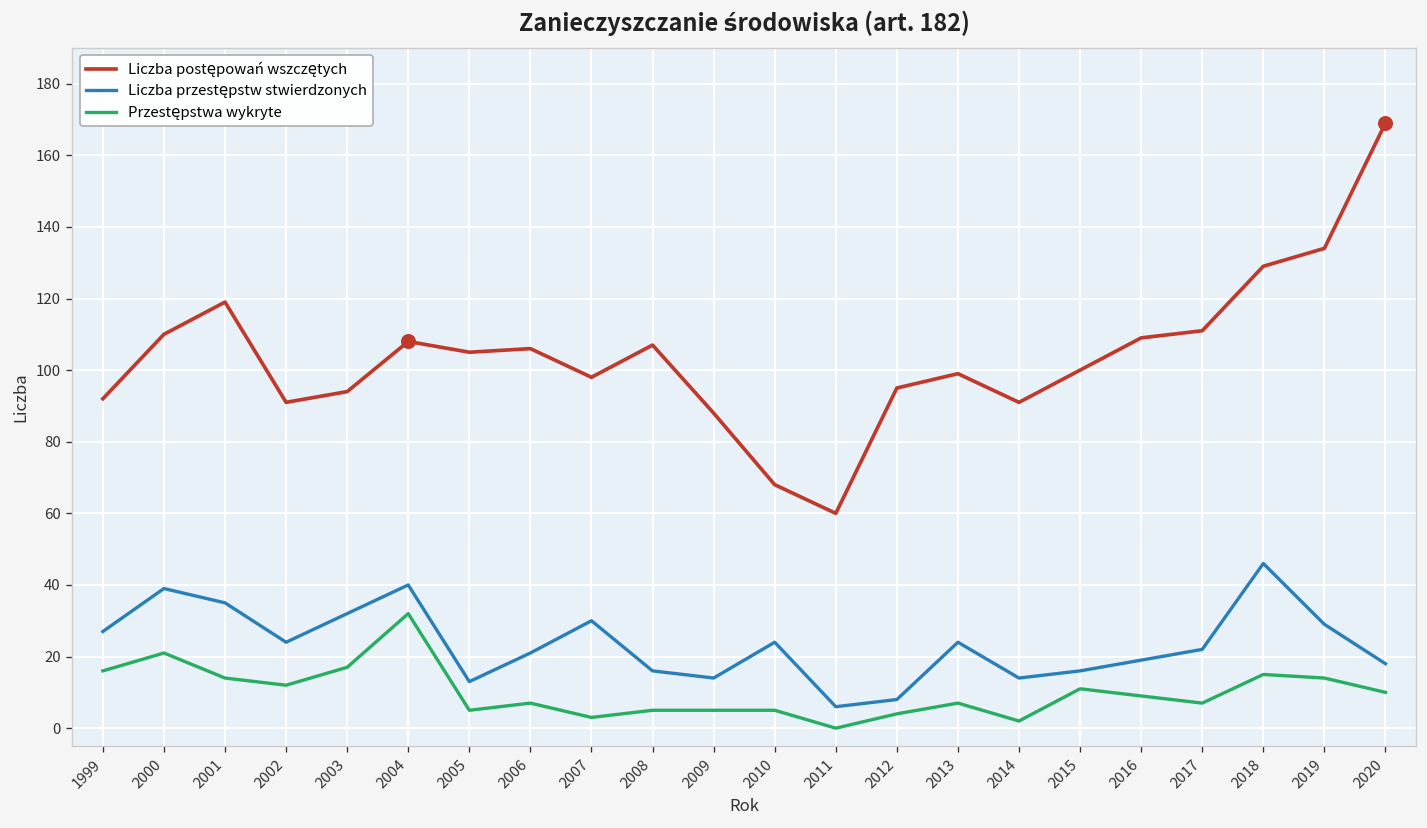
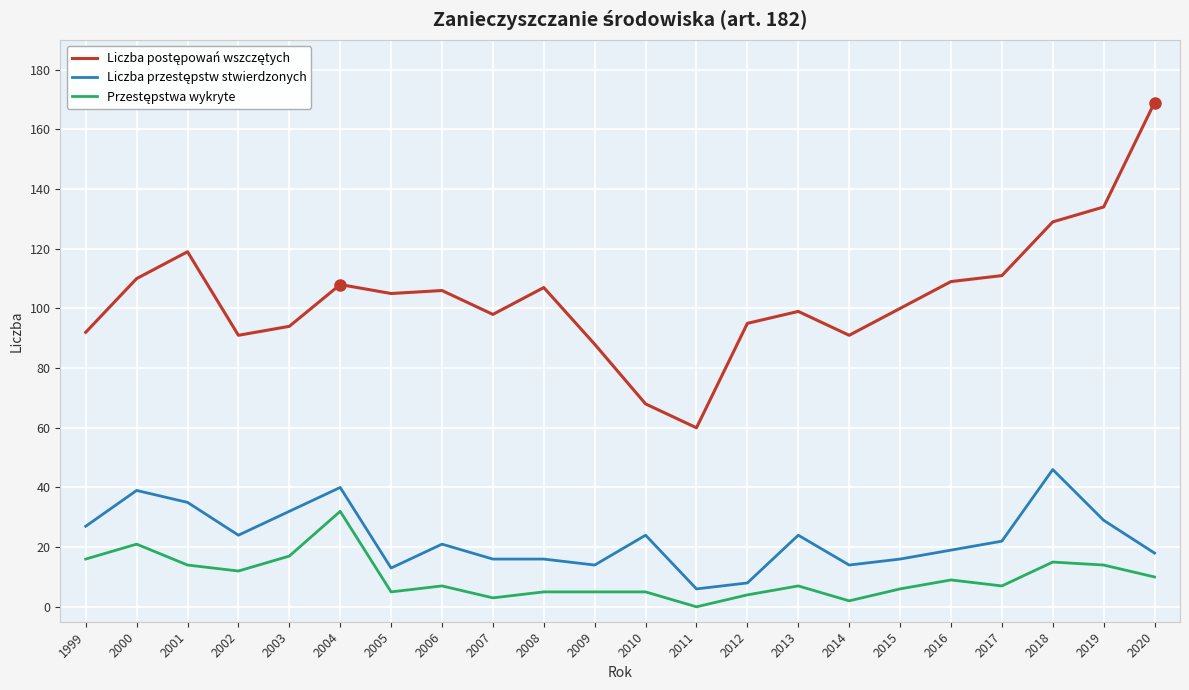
Liczba przestępstw stwierdzonych, 2007: 30 -> 16
Przestępstwa wykryte, 2015: 11 -> 6
